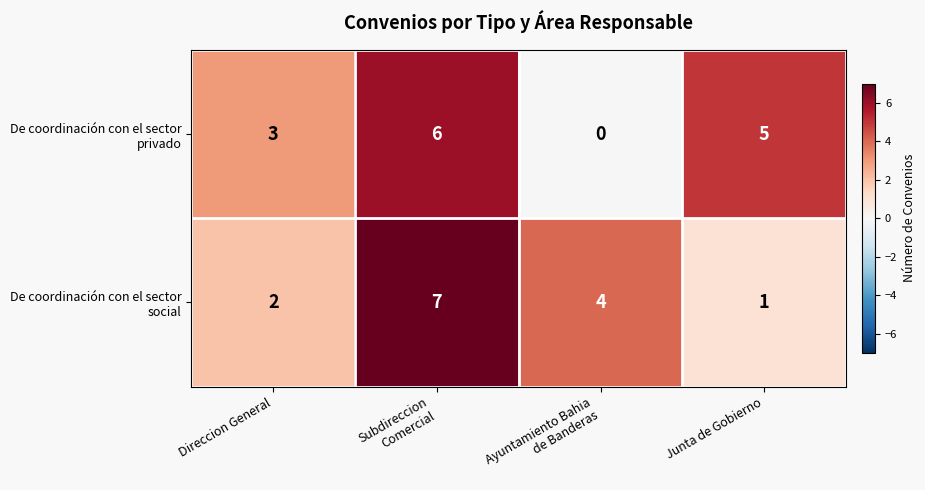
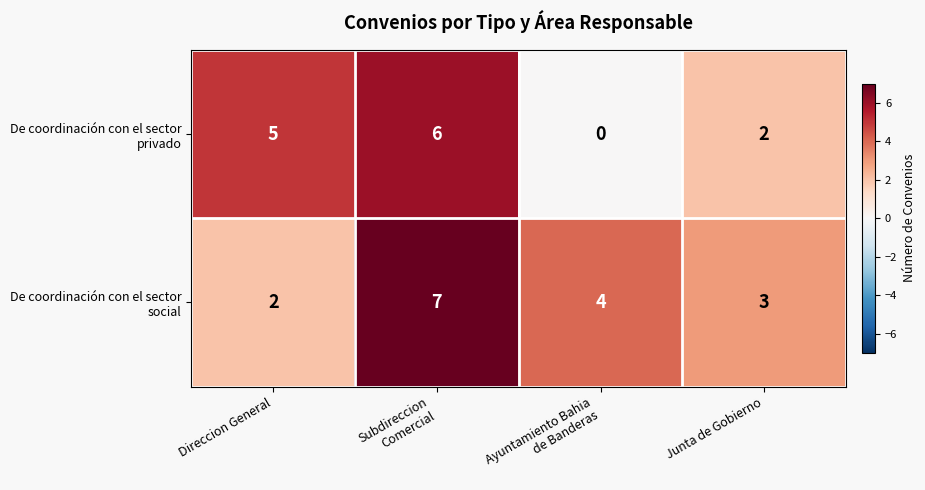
De coordinación con el sector privado, Direccion General: 3 -> 5
De coordinación con el sector privado, Junta de Gobierno: 5 -> 2
De coordinación con el sector social, Junta de Gobierno: 1 -> 3
